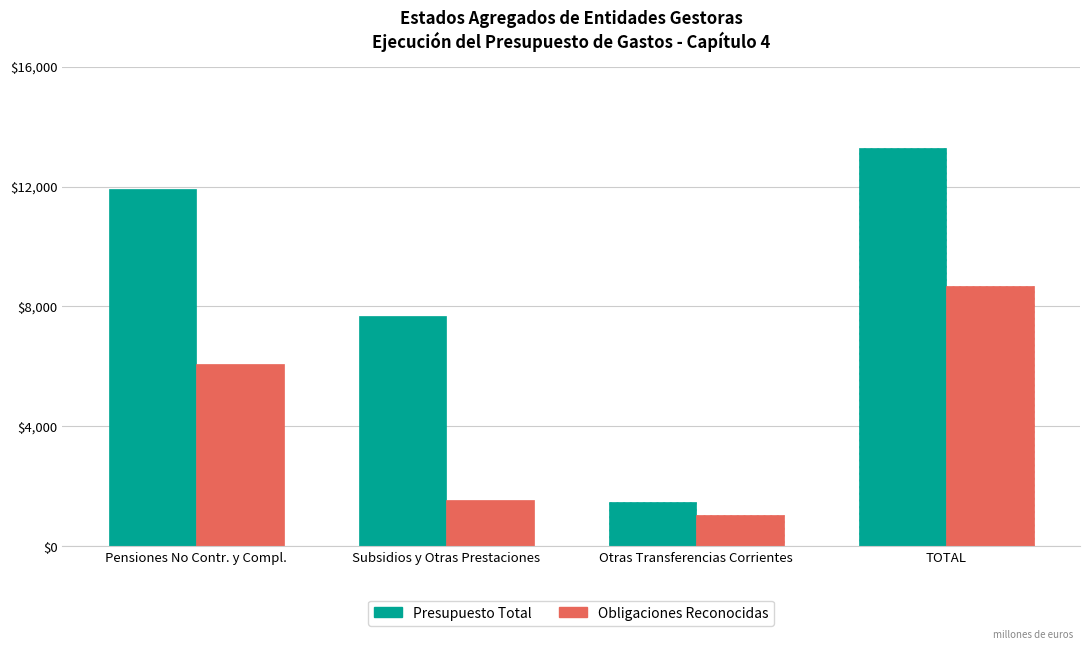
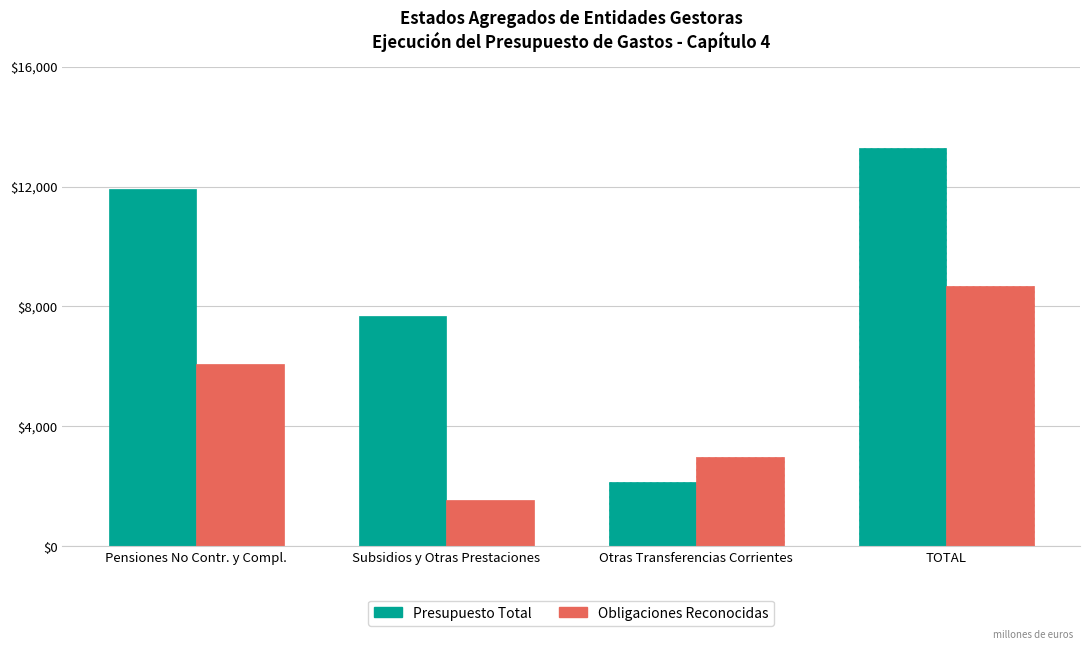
Presupuesto Total, Otras Transferencias Corrientes: $1,500 -> $2,100
Obligaciones Reconocidas, Otras Transferencias Corrientes: $1,000 -> $3,000
